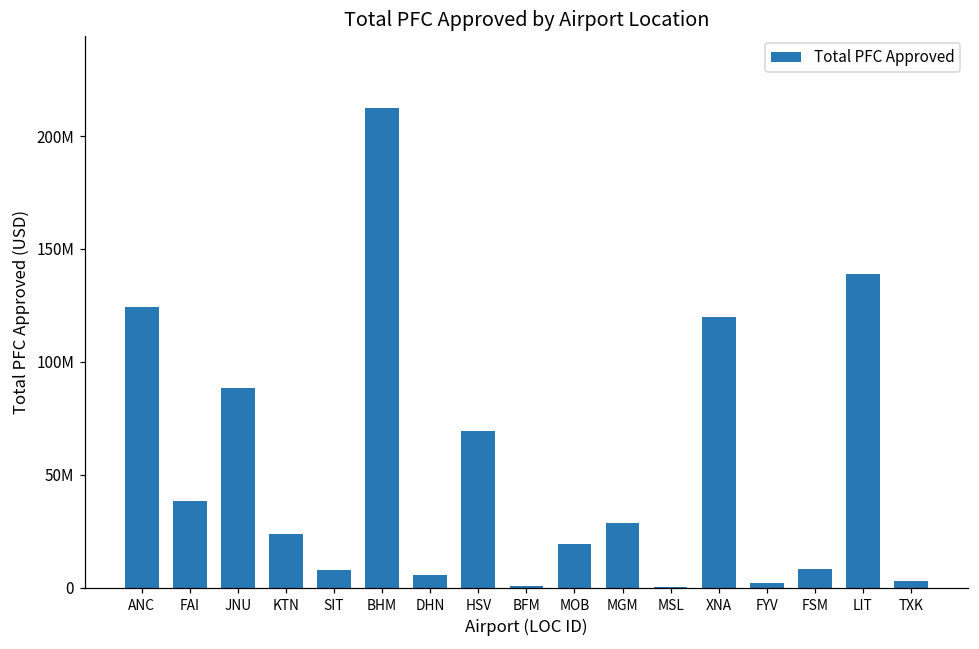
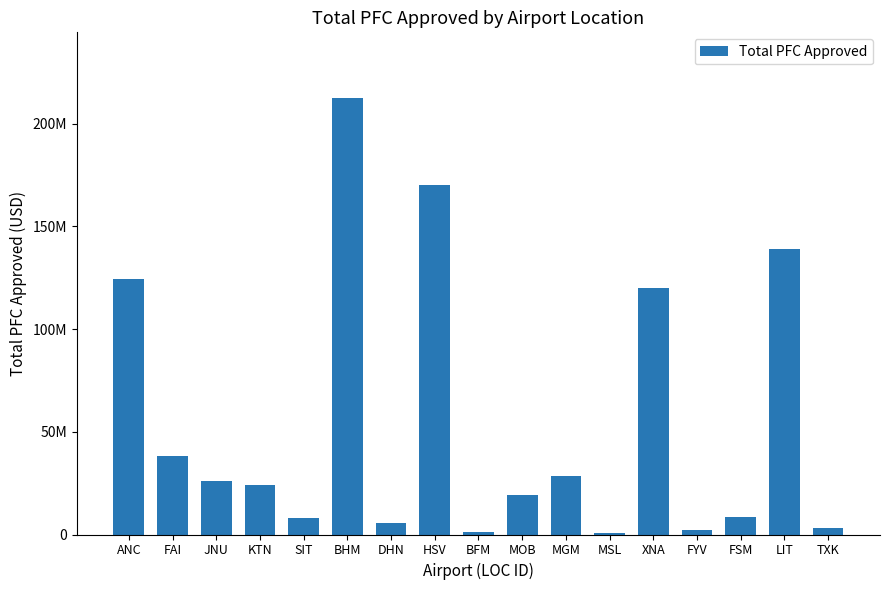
JNU: 89000000 -> 26000000
HSV: 69000000 -> 170000000
